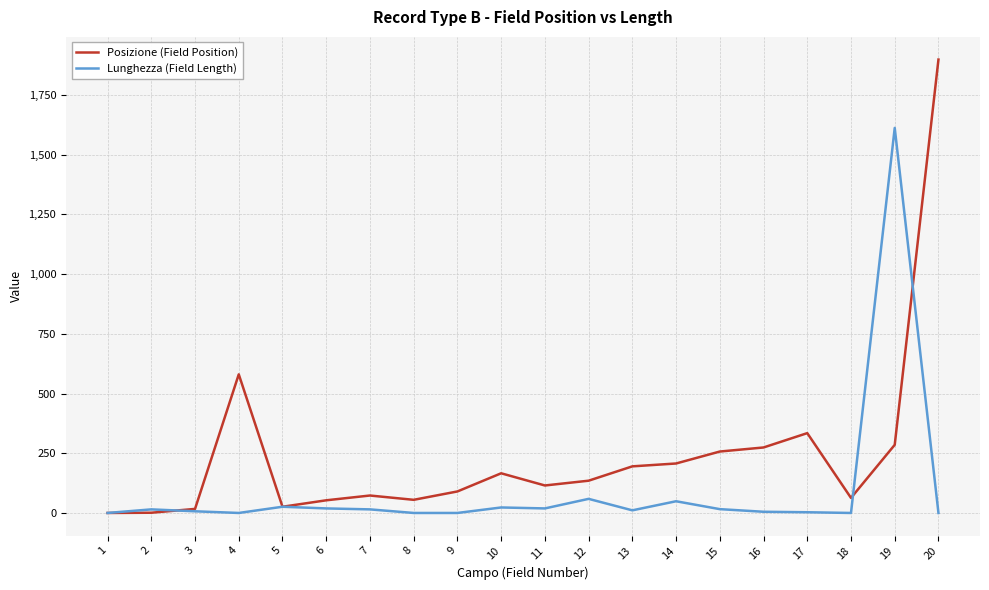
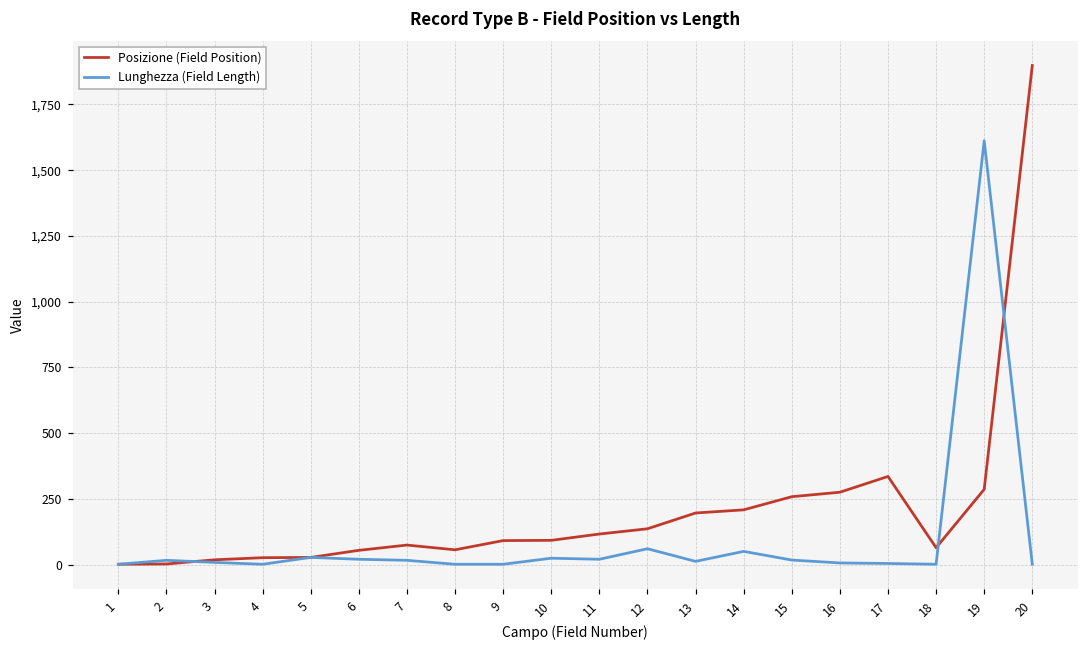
Posizione (Field Position), 4: 580 -> 30
Posizione (Field Position), 10: 170 -> 90
